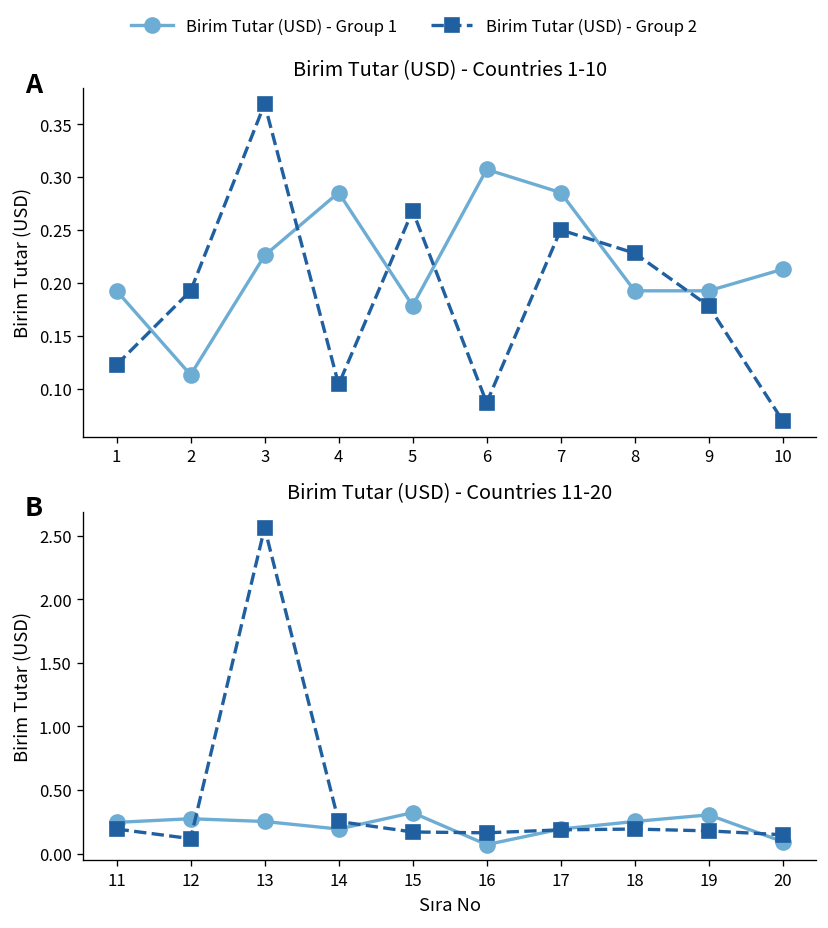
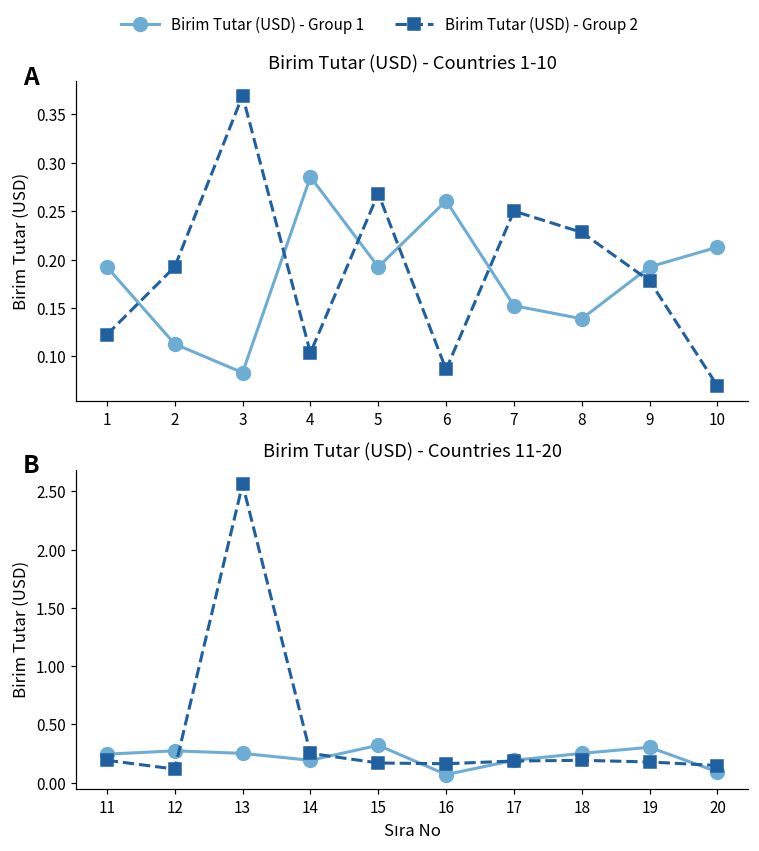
Birim Tutar (USD) - Countries 1-10, Birim Tutar (USD) - Group 1, 3: 0.23 -> 0.08
Birim Tutar (USD) - Countries 1-10, Birim Tutar (USD) - Group 1, 5: 0.18 -> 0.19
Birim Tutar (USD) - Countries 1-10, Birim Tutar (USD) - Group 1, 6: 0.31 -> 0.26
Birim Tutar (USD) - Countries 1-10, Birim Tutar (USD) - Group 1, 7: 0.29 -> 0.15
Birim Tutar (USD) - Countries 1-10, Birim Tutar (USD) - Group 1, 8: 0.19 -> 0.14
